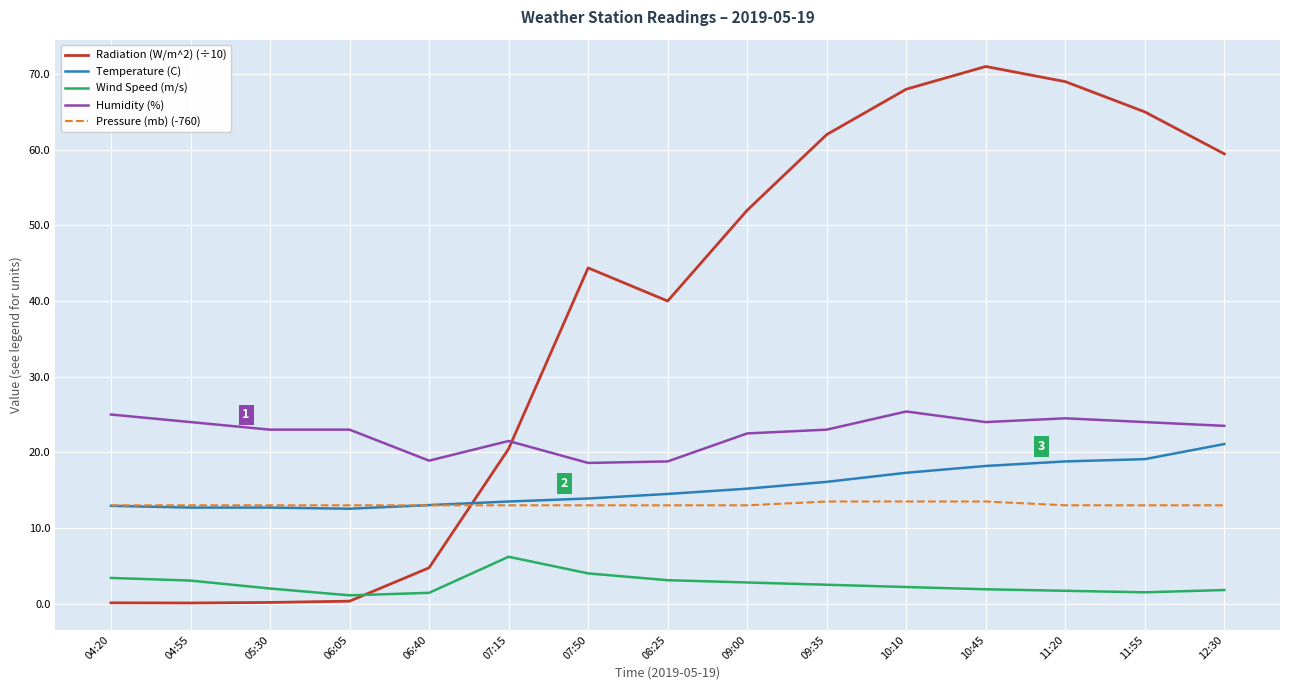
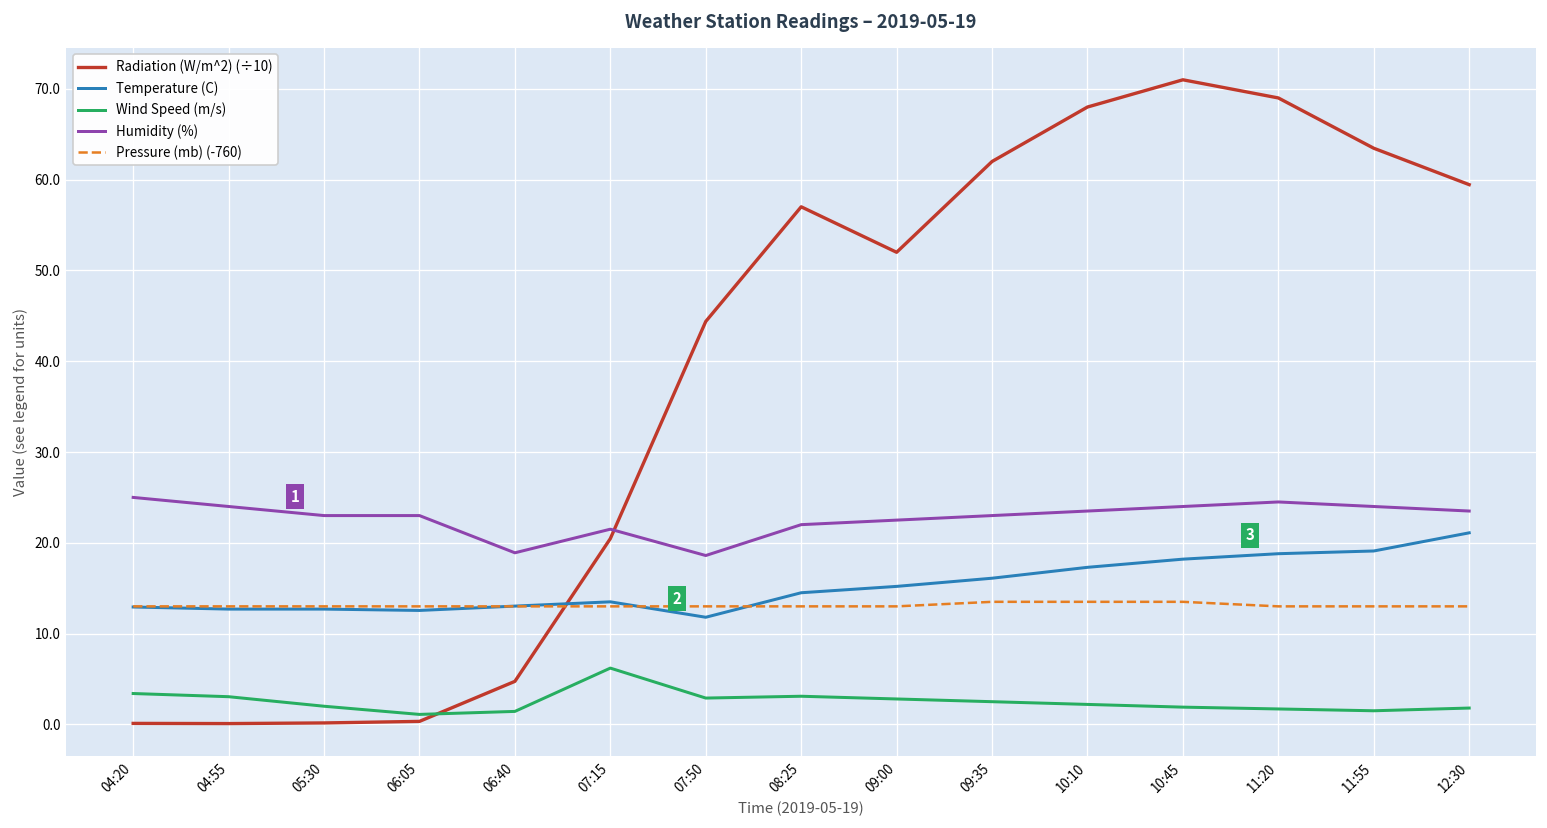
Temperature (C), 07:50: 14 -> 12
Wind Speed (m/s), 07:50: 4 -> 3
Radiation (W/m^2) (÷10), 08:25: 40 -> 57
Humidity (%), 08:25: 19 -> 22
Humidity (%), 10:10: 25 -> 24
Radiation (W/m^2) (÷10), 11:55: 65 -> 63
